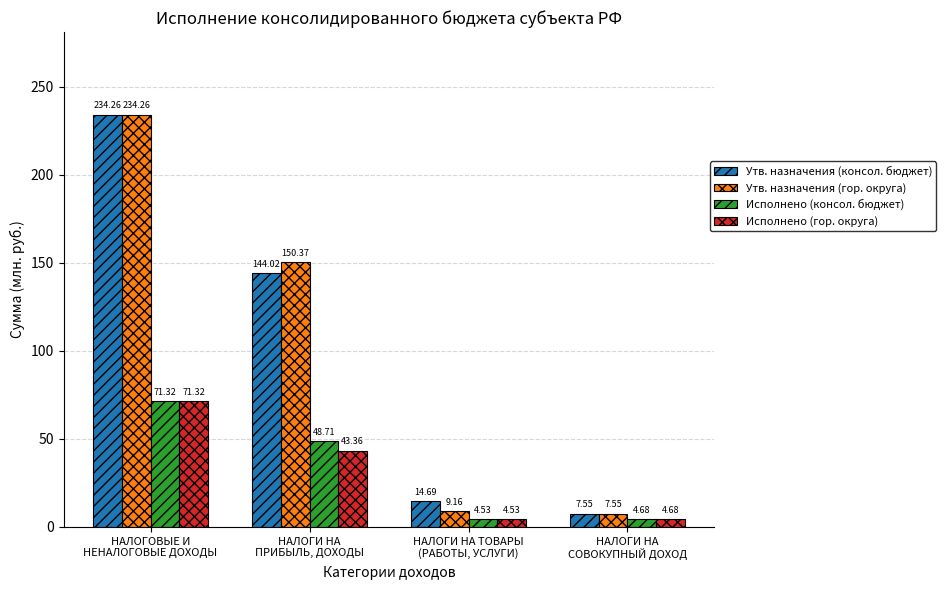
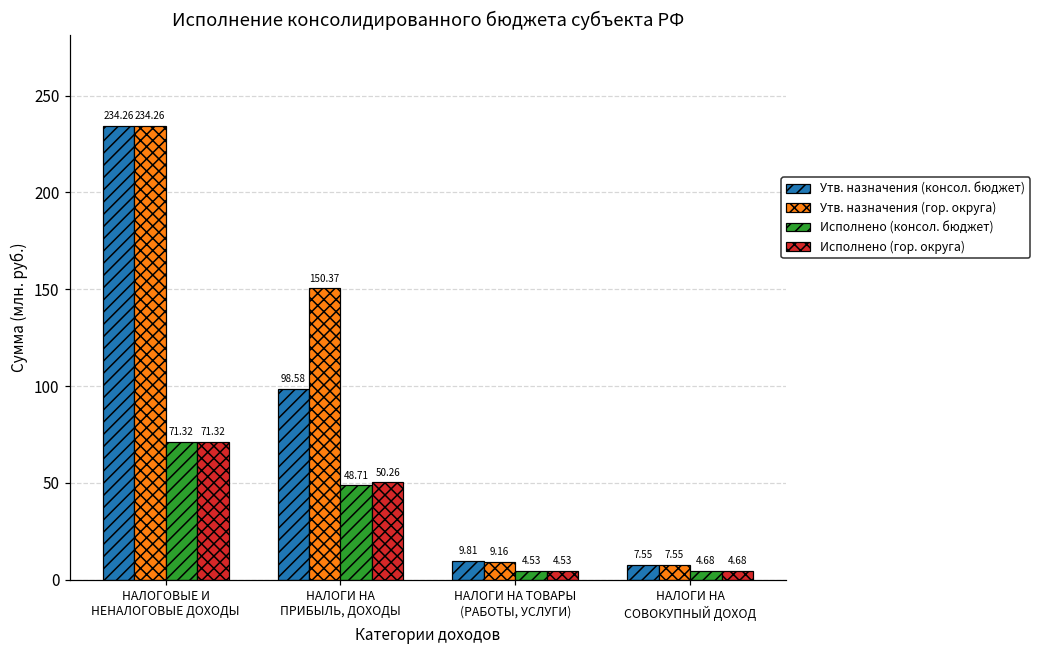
Утв. назначения (консол. бюджет), НАЛОГИ НА ПРИБЫЛЬ, ДОХОДЫ: 144.02 -> 98.58
Исполнено (гор. округа), НАЛОГИ НА ПРИБЫЛЬ, ДОХОДЫ: 43.36 -> 50.26
Утв. назначения (консол. бюджет), НАЛОГИ НА ТОВАРЫ (РАБОТЫ, УСЛУГИ): 14.69 -> 9.81
